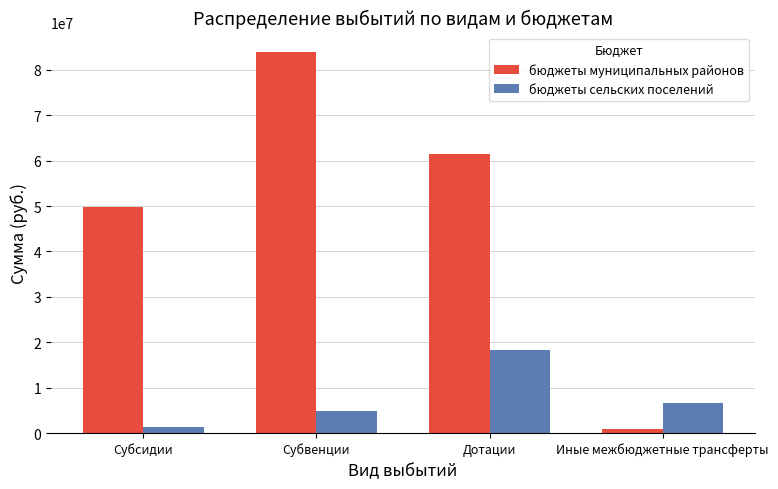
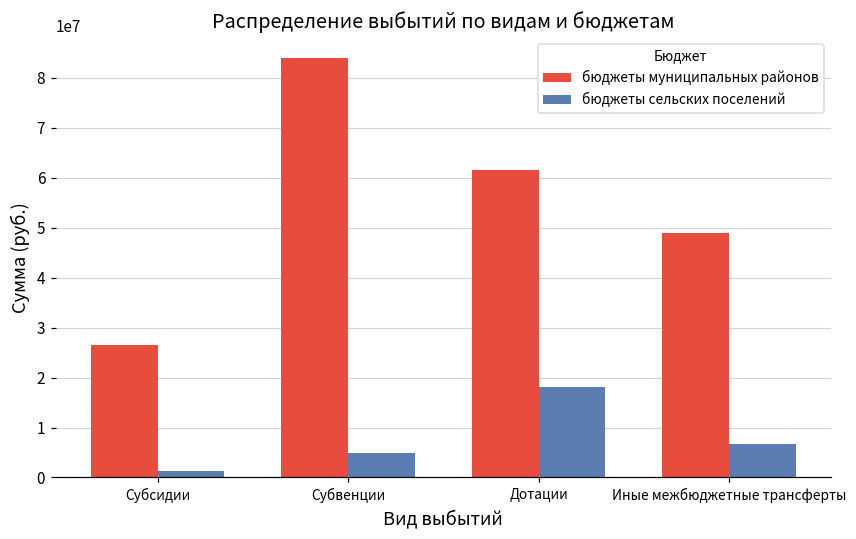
бюджеты муниципальных районов, Субсидии: 50000000 -> 27000000
бюджеты муниципальных районов, Иные межбюджетные трансферты: 1000000 -> 49000000
